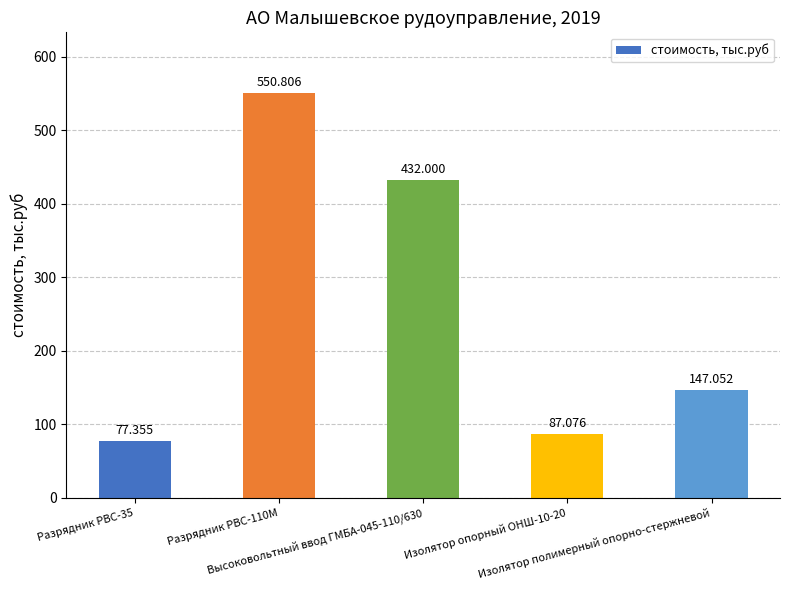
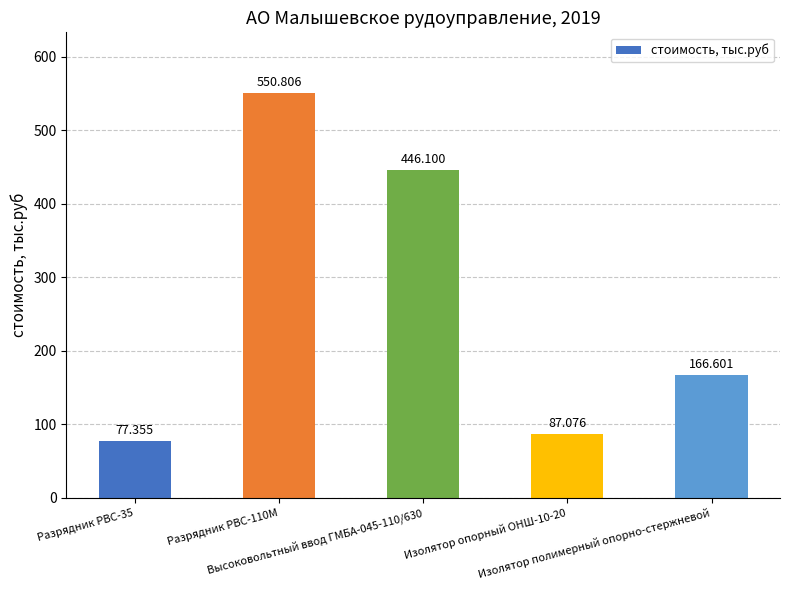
Высоковольтный ввод ГМБА-045-110/630: 432.000 -> 446.100
Изолятор полимерный опорно-стержневой: 147.052 -> 166.601
